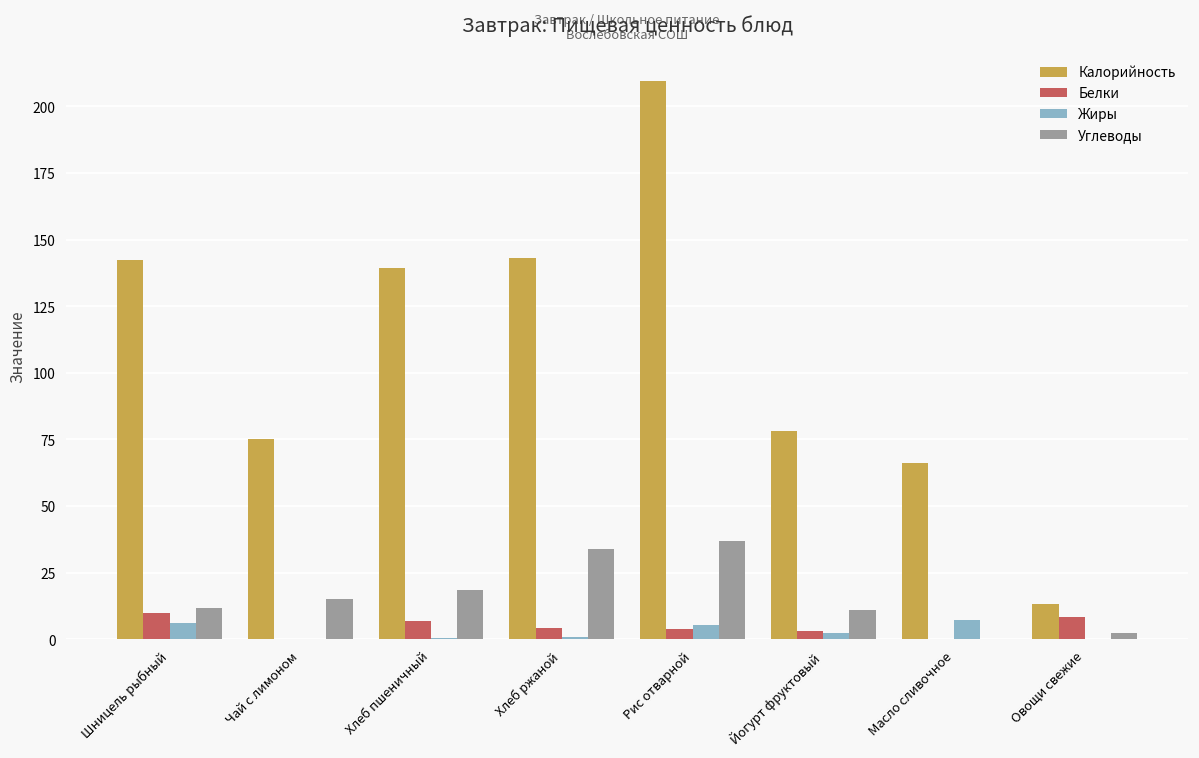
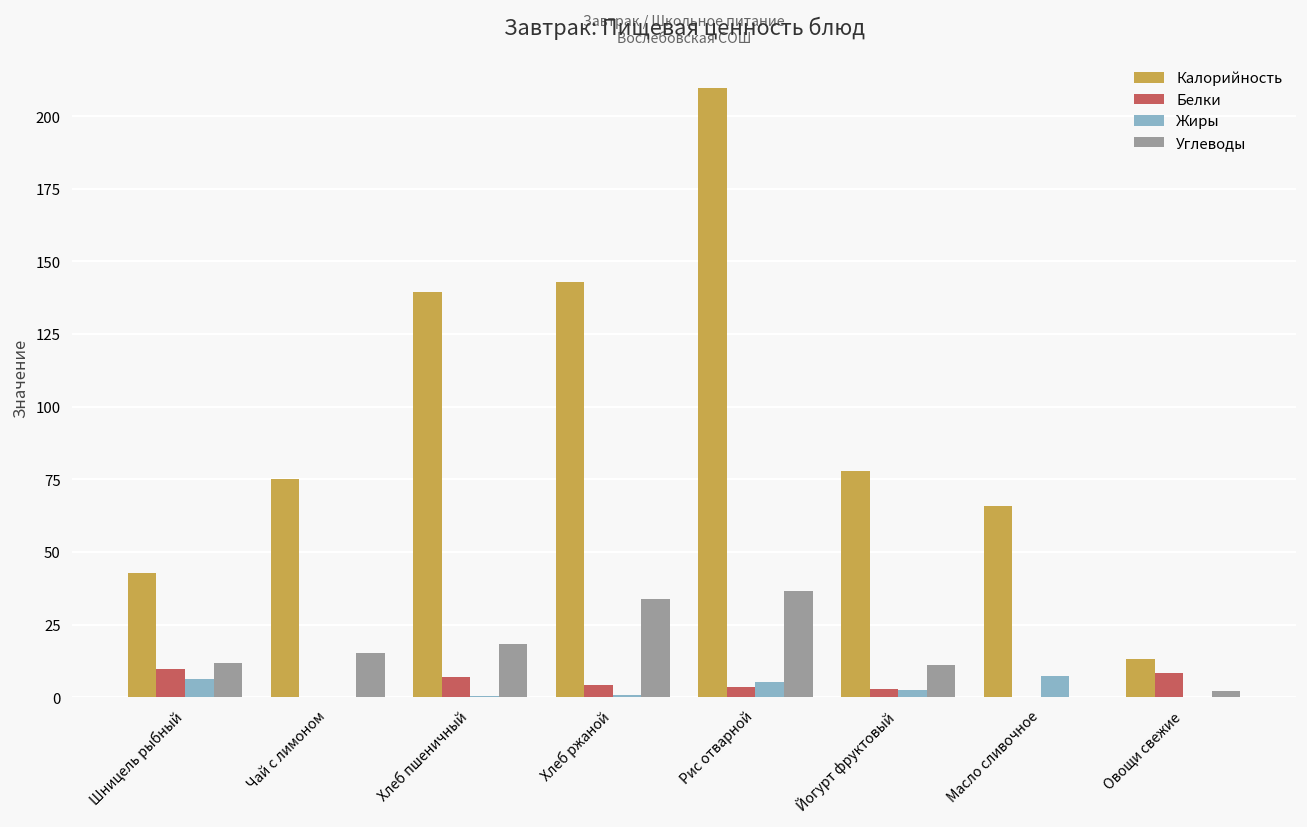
Калорийность, Шницель рыбный: 142 -> 43
